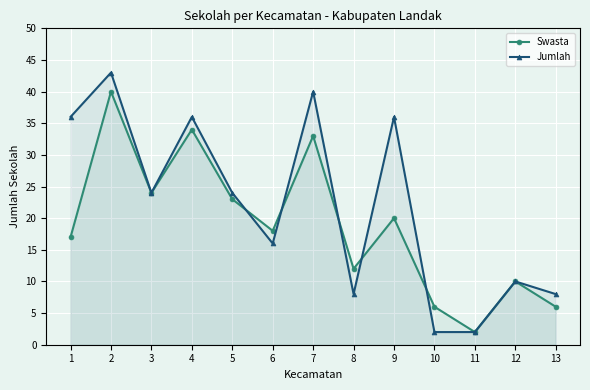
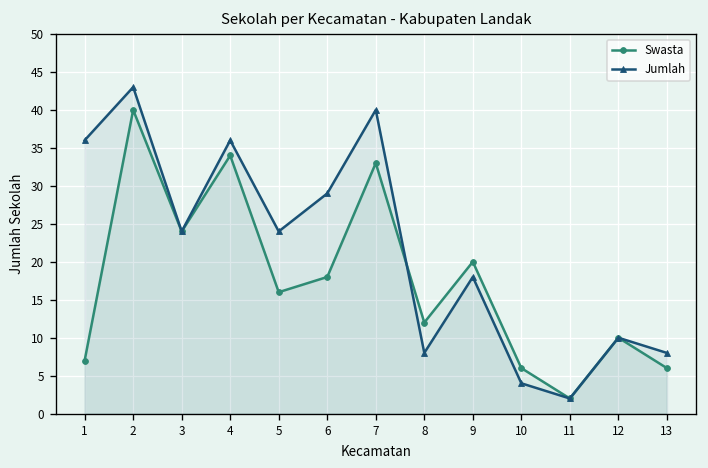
Swasta, 1: 17 -> 7
Swasta, 5: 23 -> 16
Jumlah, 6: 16 -> 29
Jumlah, 9: 36 -> 18
Jumlah, 10: 2 -> 4
